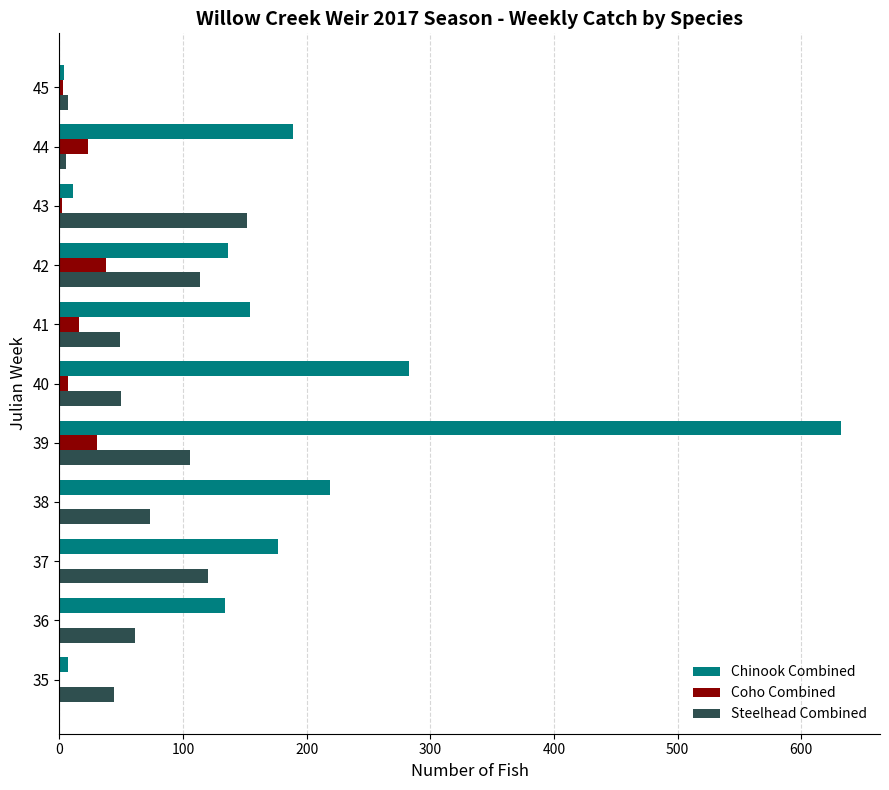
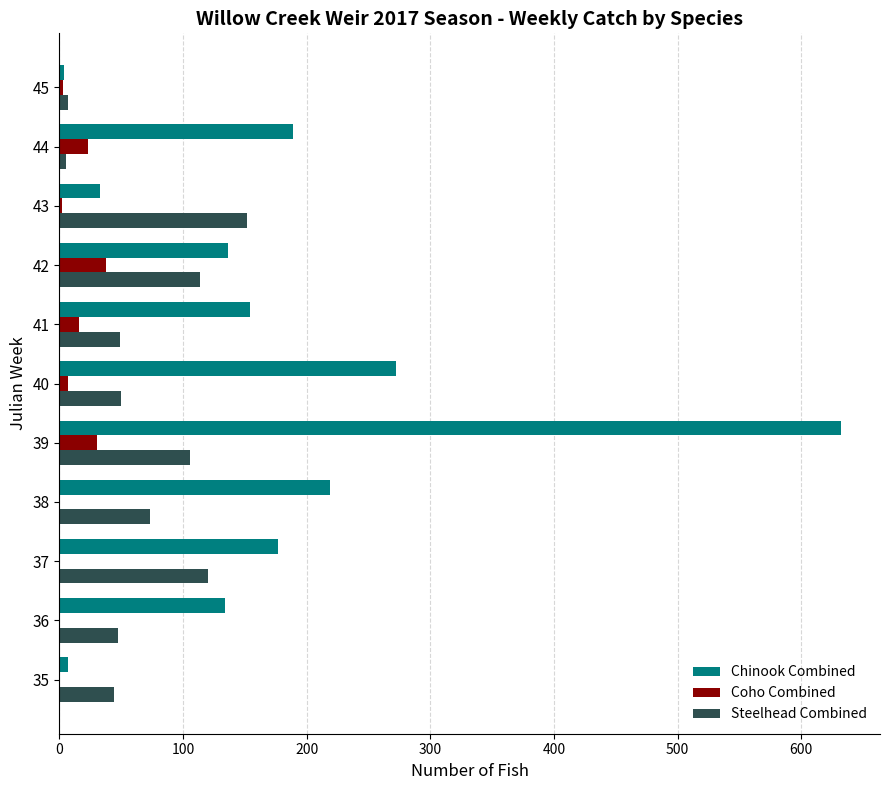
Chinook Combined, 43: 11 -> 33
Chinook Combined, 40: 283 -> 272
Steelhead Combined, 36: 61 -> 47
